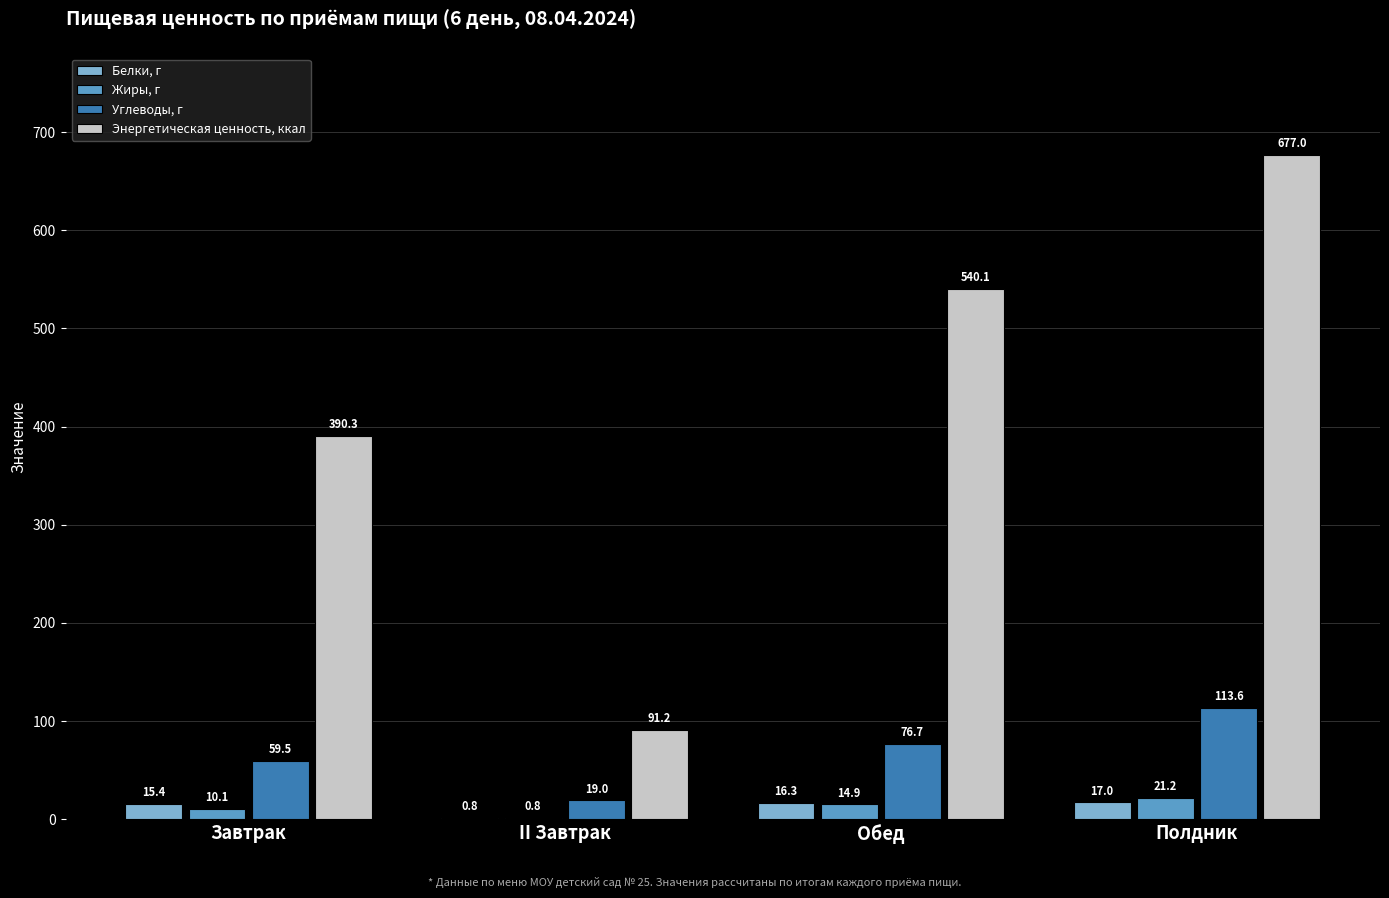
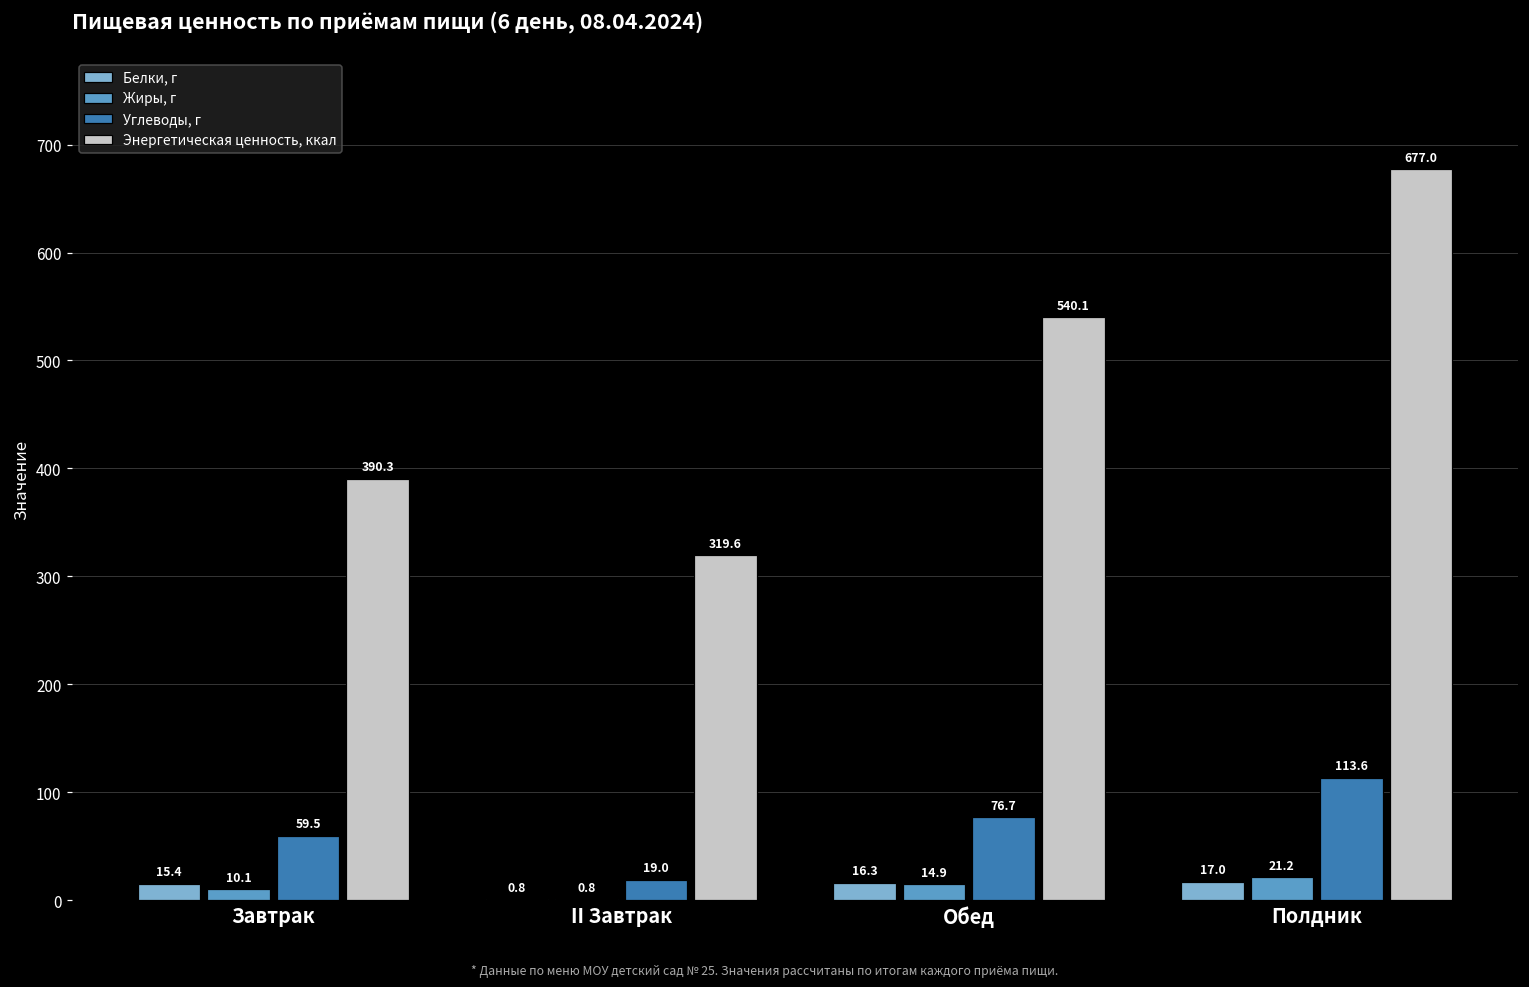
Энергетическая ценность, ккал, II Завтрак: 91.2 -> 319.6
